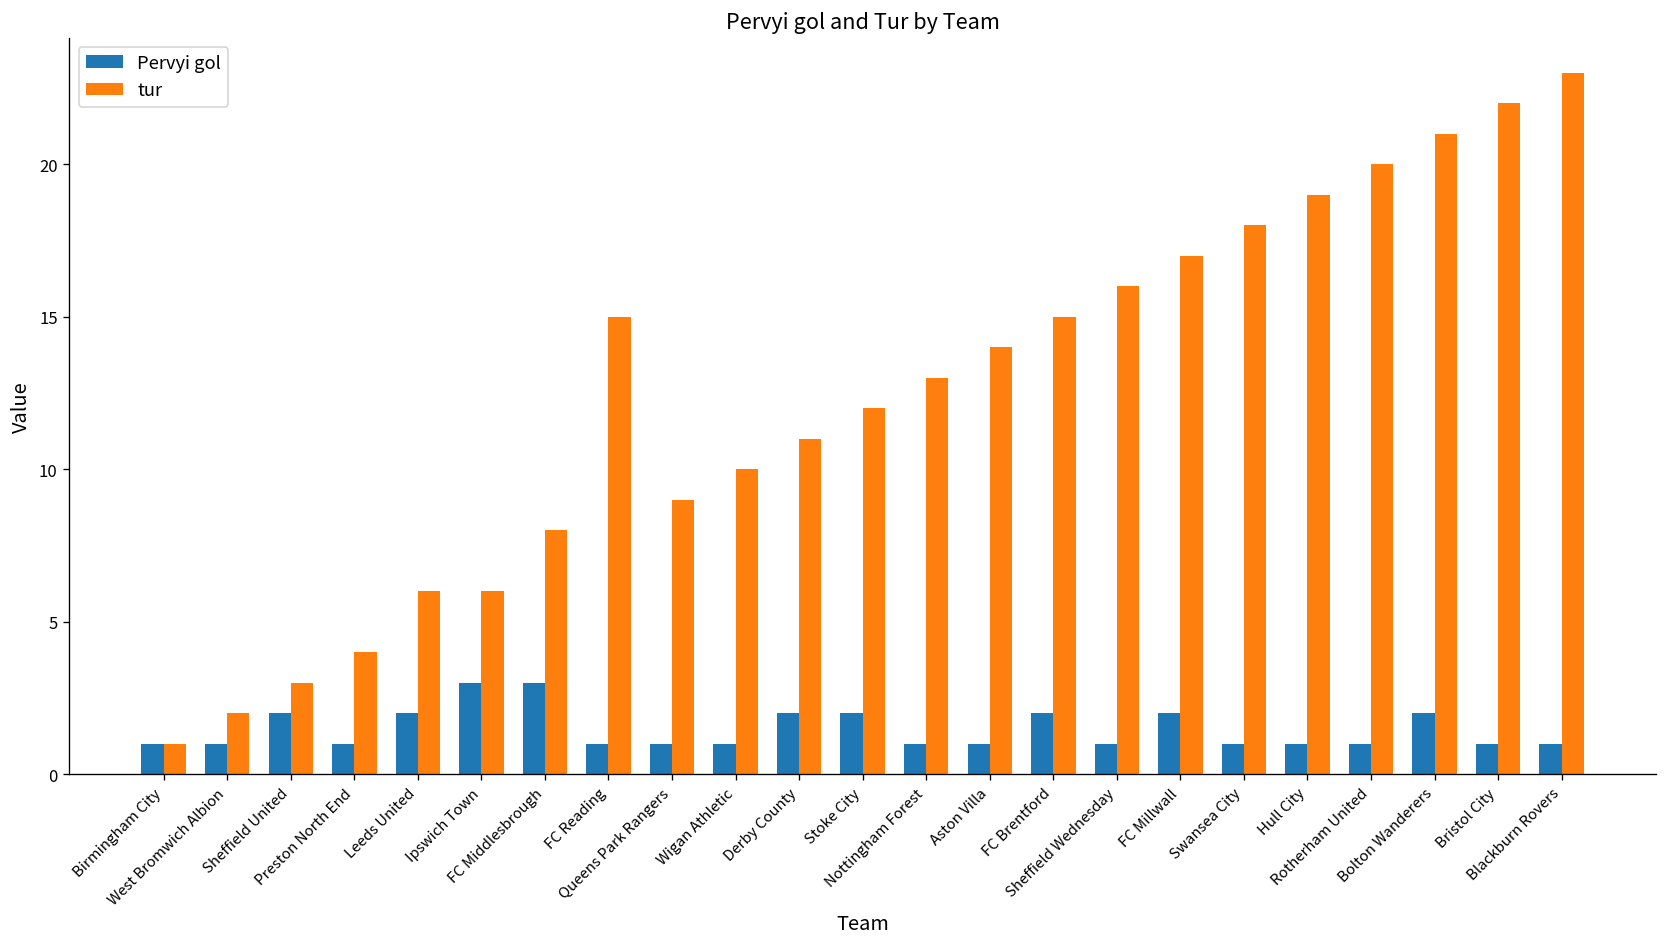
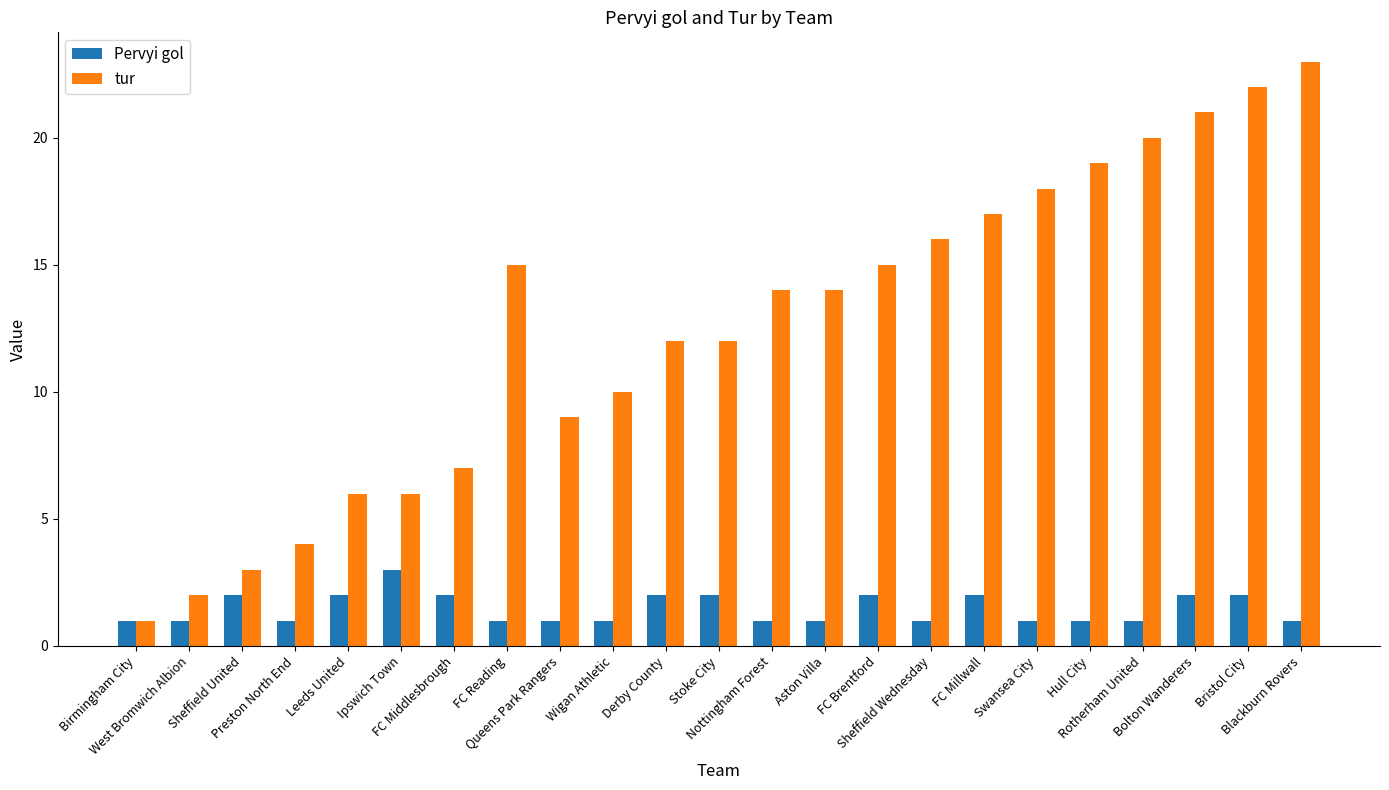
Pervyi gol, FC Middlesbrough: 3 -> 2
tur, FC Middlesbrough: 8 -> 7
tur, Derby County: 11 -> 12
tur, Nottingham Forest: 13 -> 14
Pervyi gol, Bristol City: 1 -> 2
